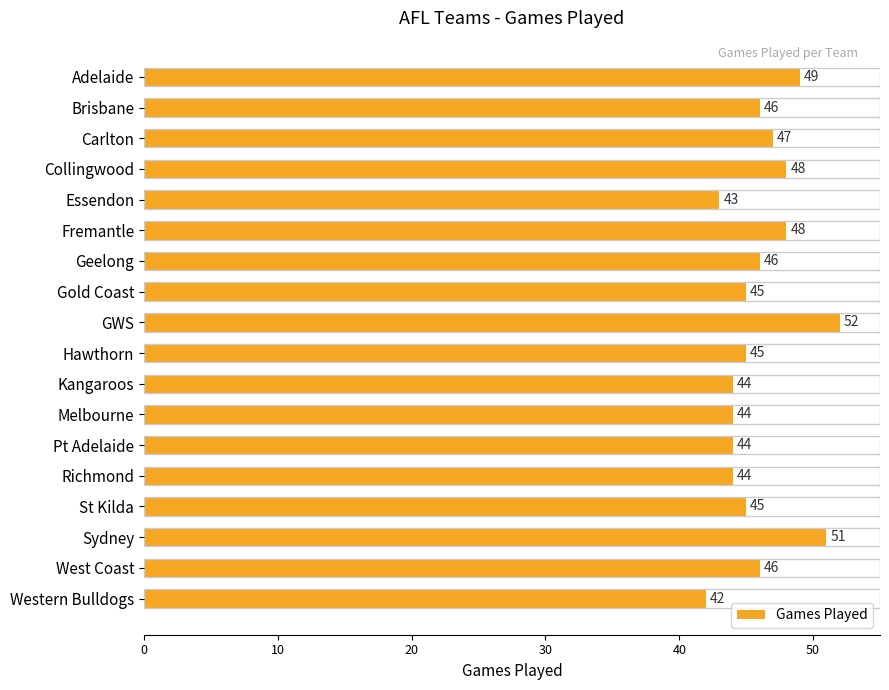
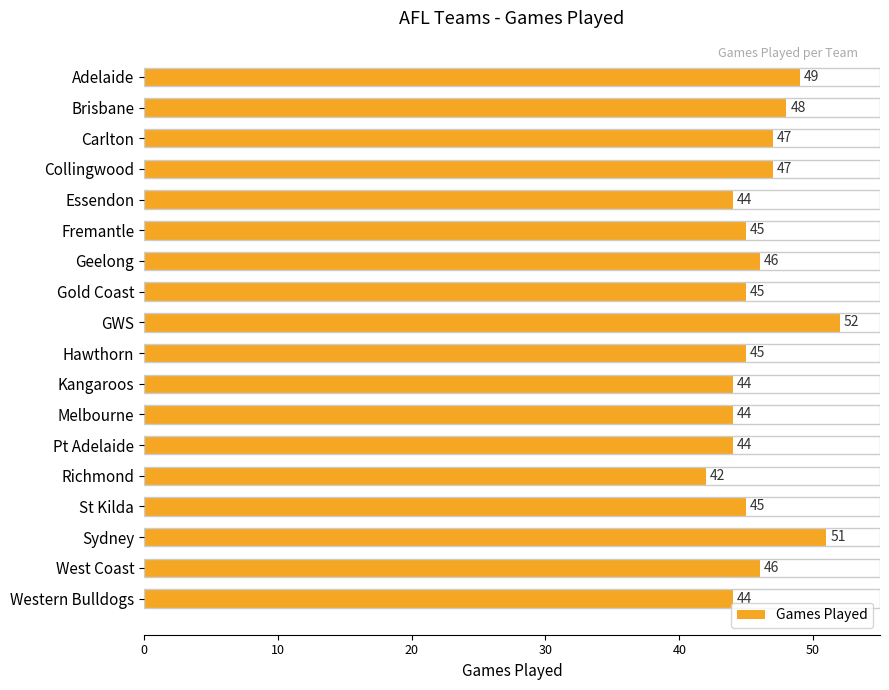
Brisbane: 46 -> 48
Collingwood: 48 -> 47
Essendon: 43 -> 44
Fremantle: 48 -> 45
Richmond: 44 -> 42
Western Bulldogs: 42 -> 44
